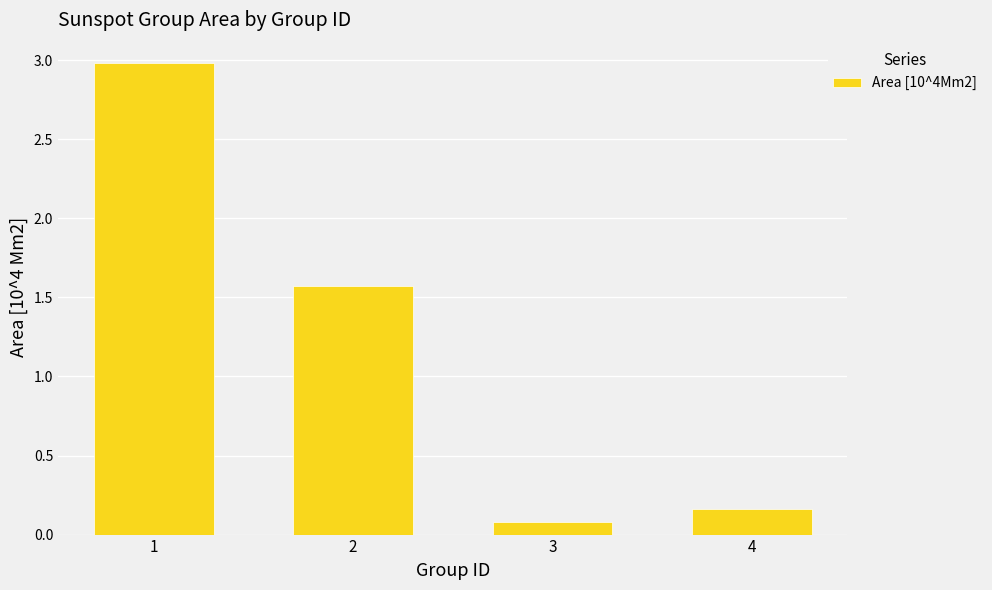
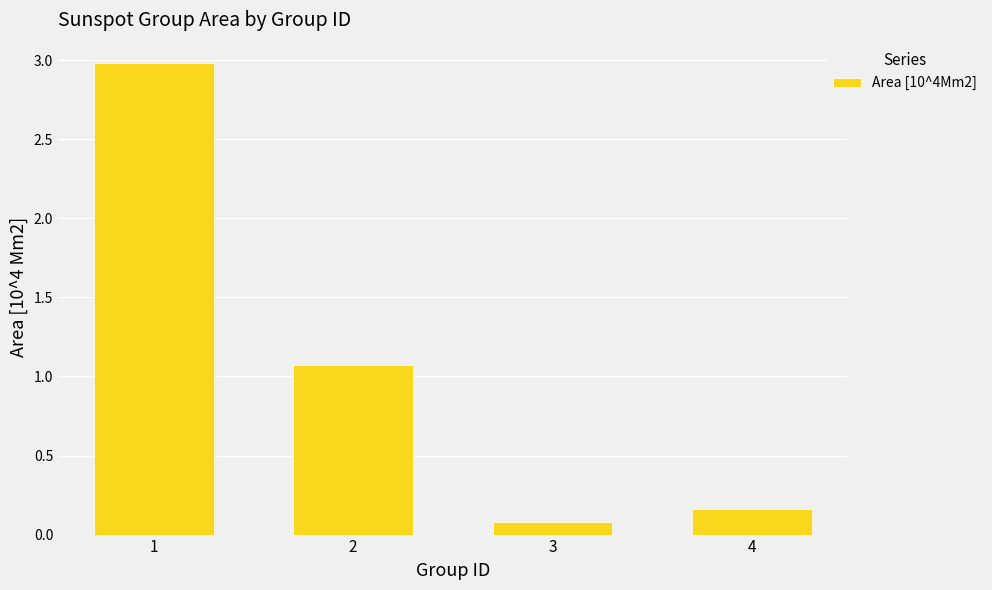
2: 1.57 -> 1.07
